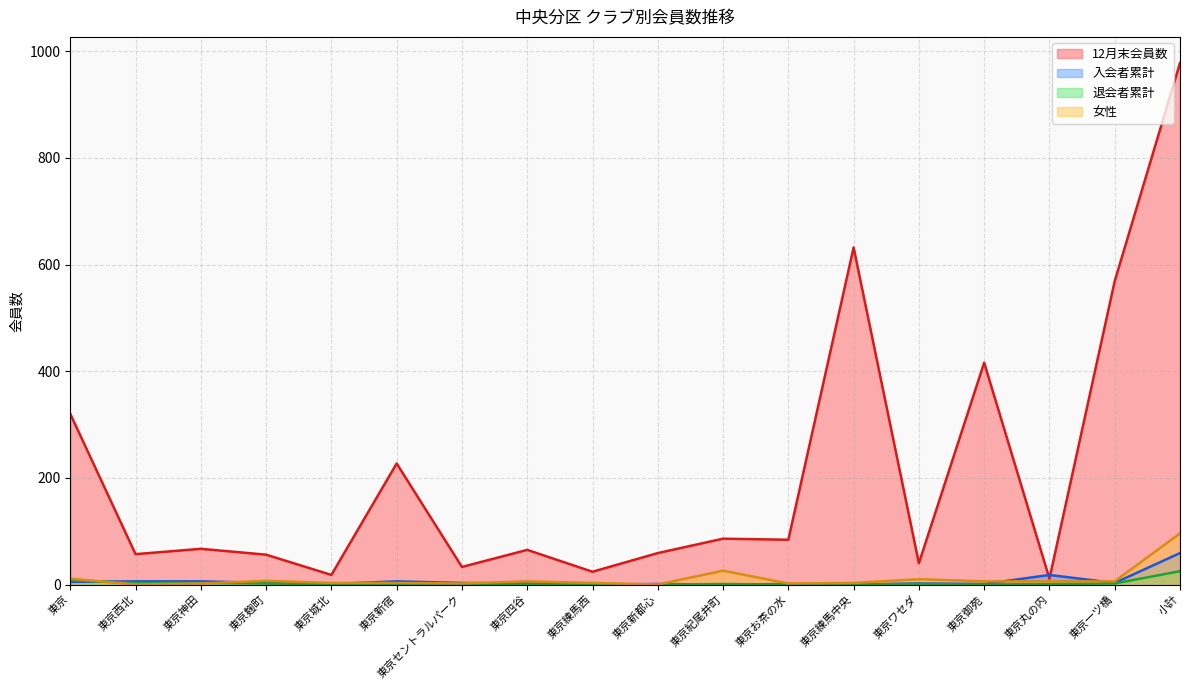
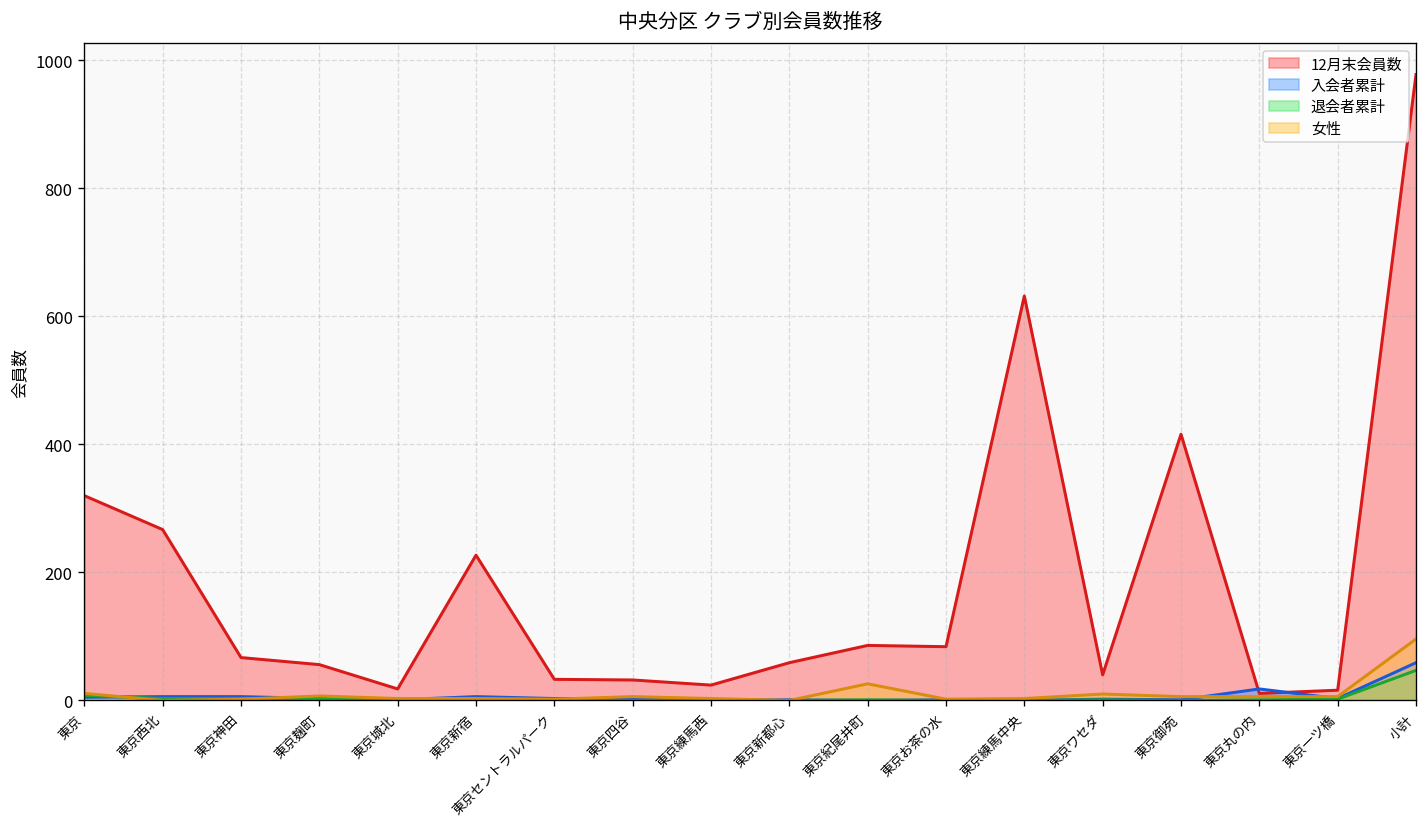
12月末会員数, 東京西北: 60 -> 270
12月末会員数, 東京四谷: 70 -> 30
12月末会員数, 東京一ツ橋: 570 -> 20
退会者累計, 小計: 30 -> 50
